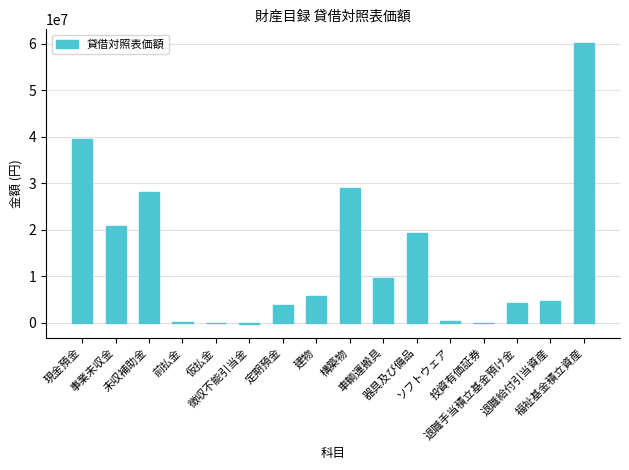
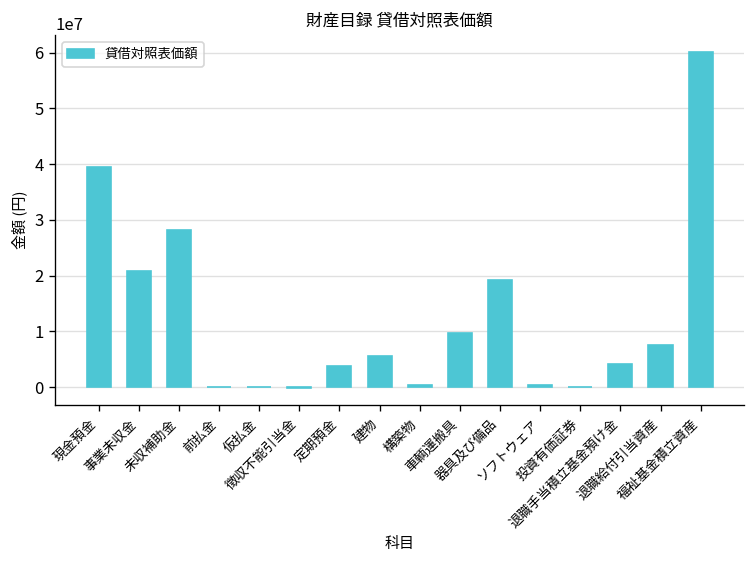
構築物: 29000000 -> 0
退職給付引当資産: 5000000 -> 8000000
